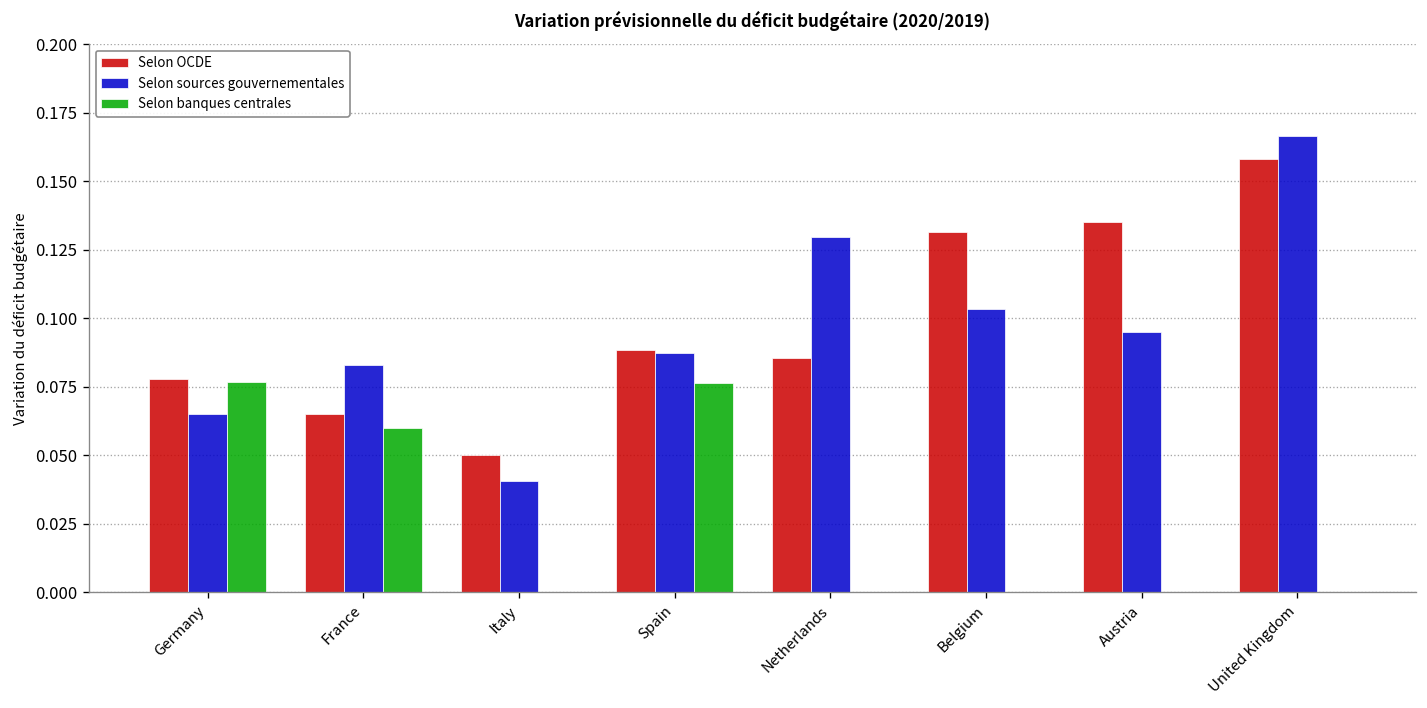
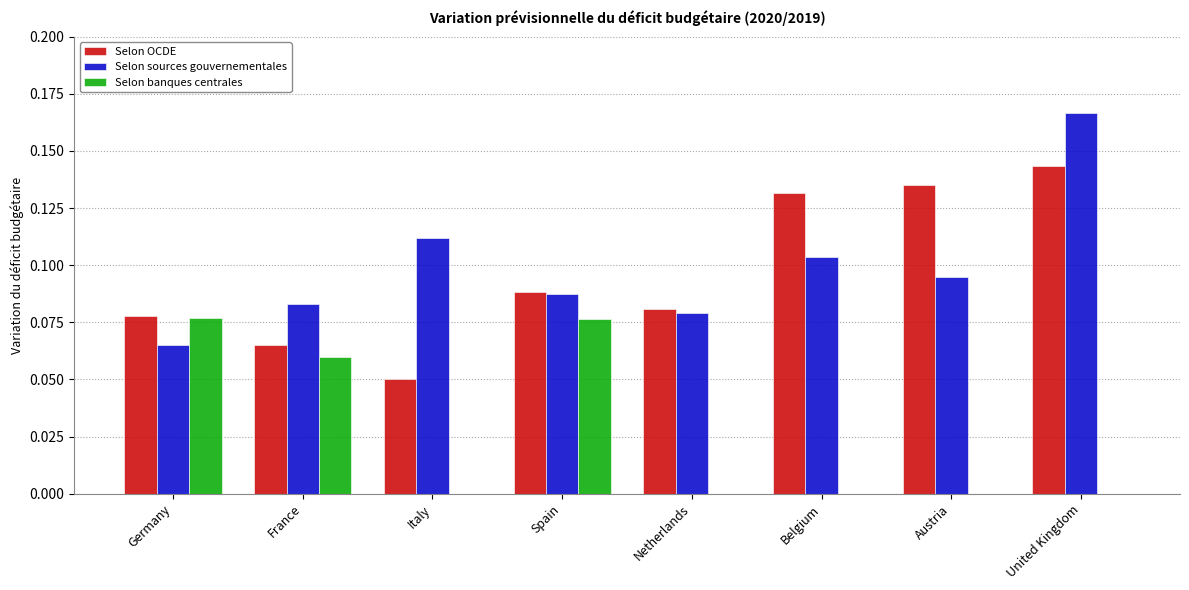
Selon sources gouvernementales, Italy: 0.041 -> 0.112
Selon OCDE, Netherlands: 0.086 -> 0.081
Selon sources gouvernementales, Netherlands: 0.130 -> 0.079
Selon OCDE, United Kingdom: 0.158 -> 0.143
